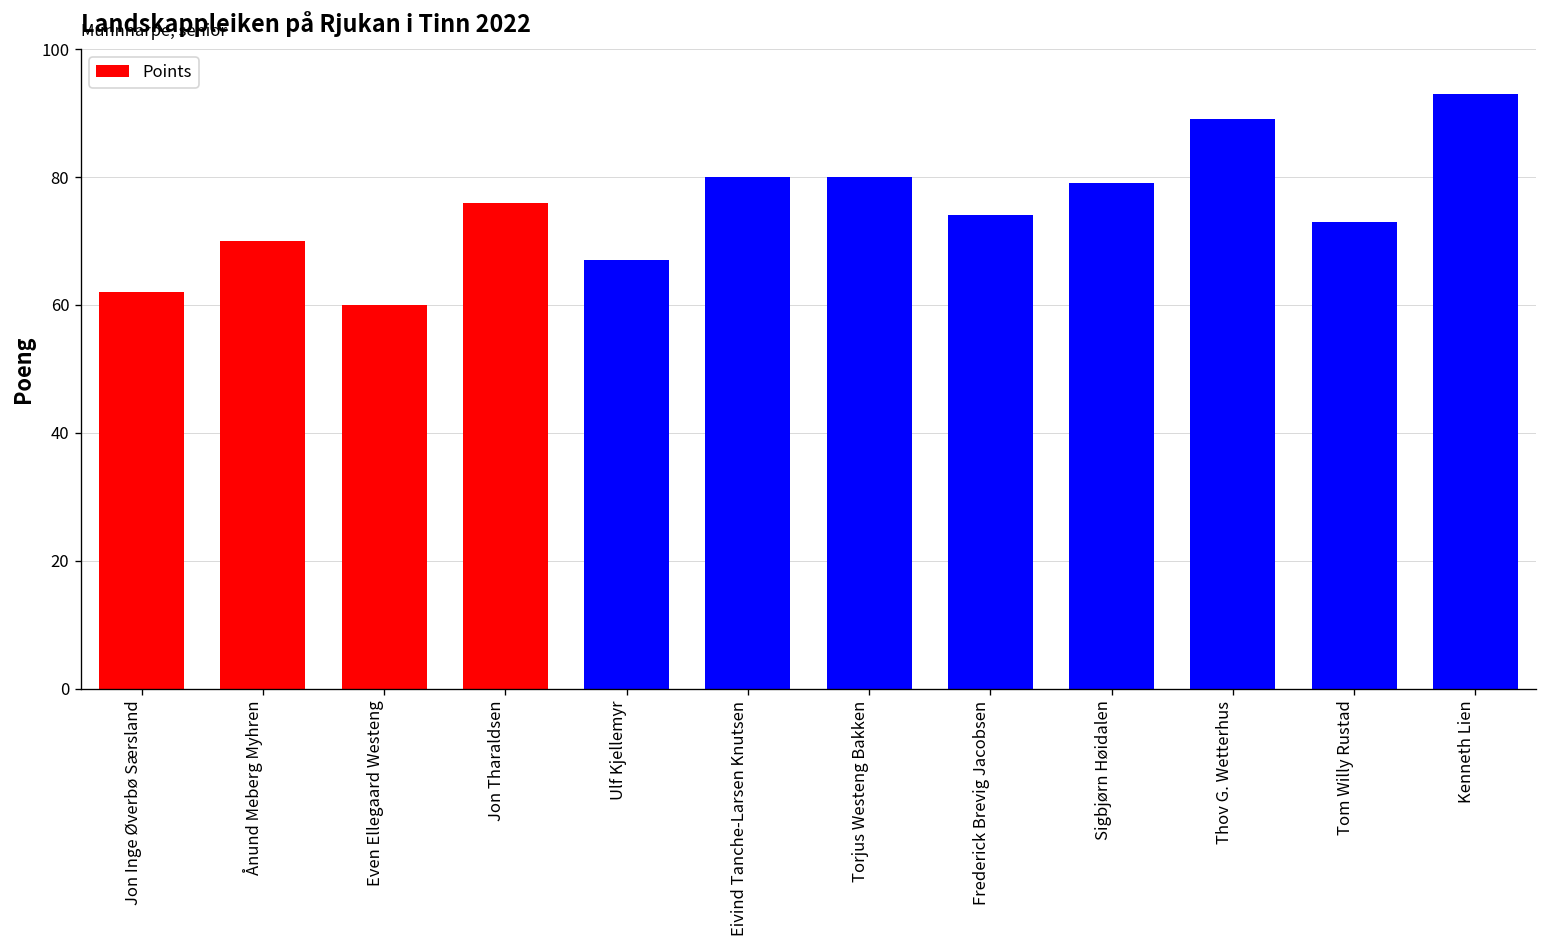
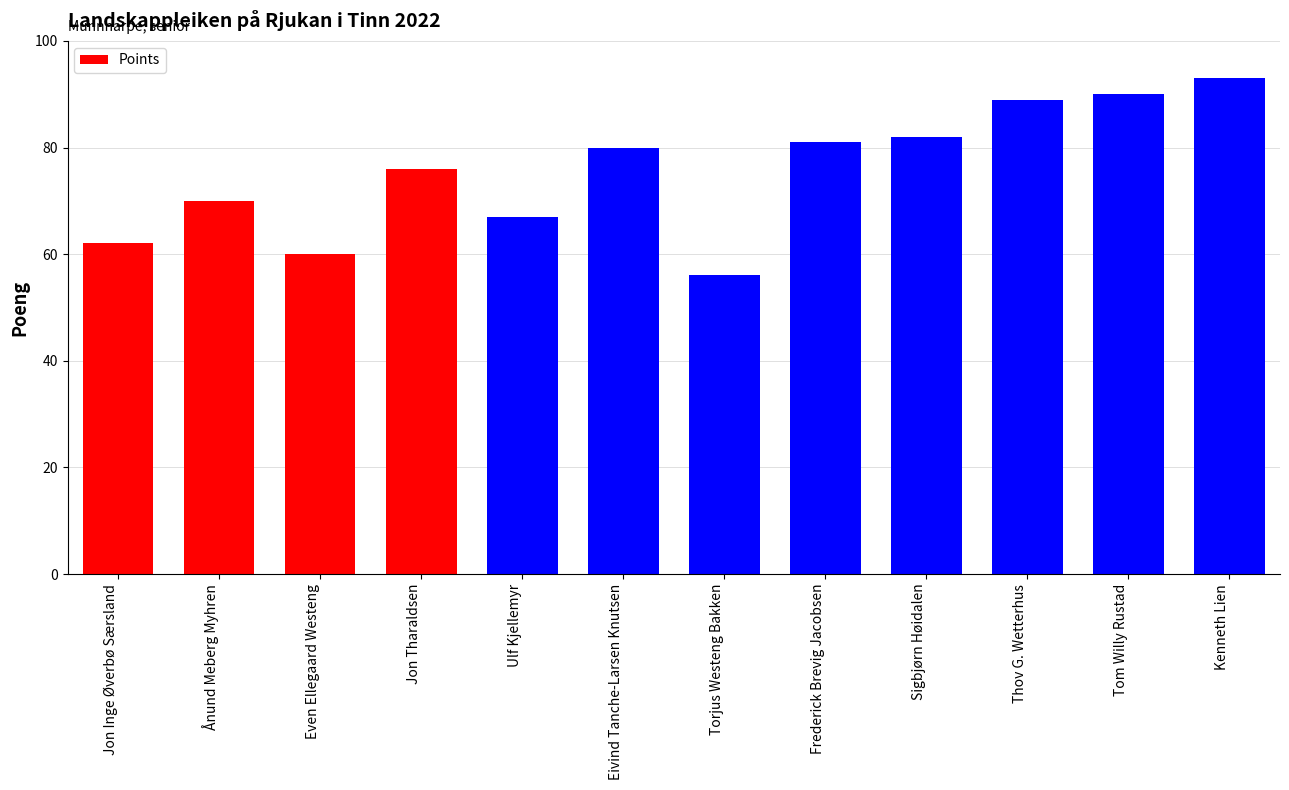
Torjus Westeng Bakken: 80 -> 56
Frederick Brevig Jacobsen: 74 -> 81
Sigbjørn Høidalen: 79 -> 82
Tom Willy Rustad: 73 -> 90
